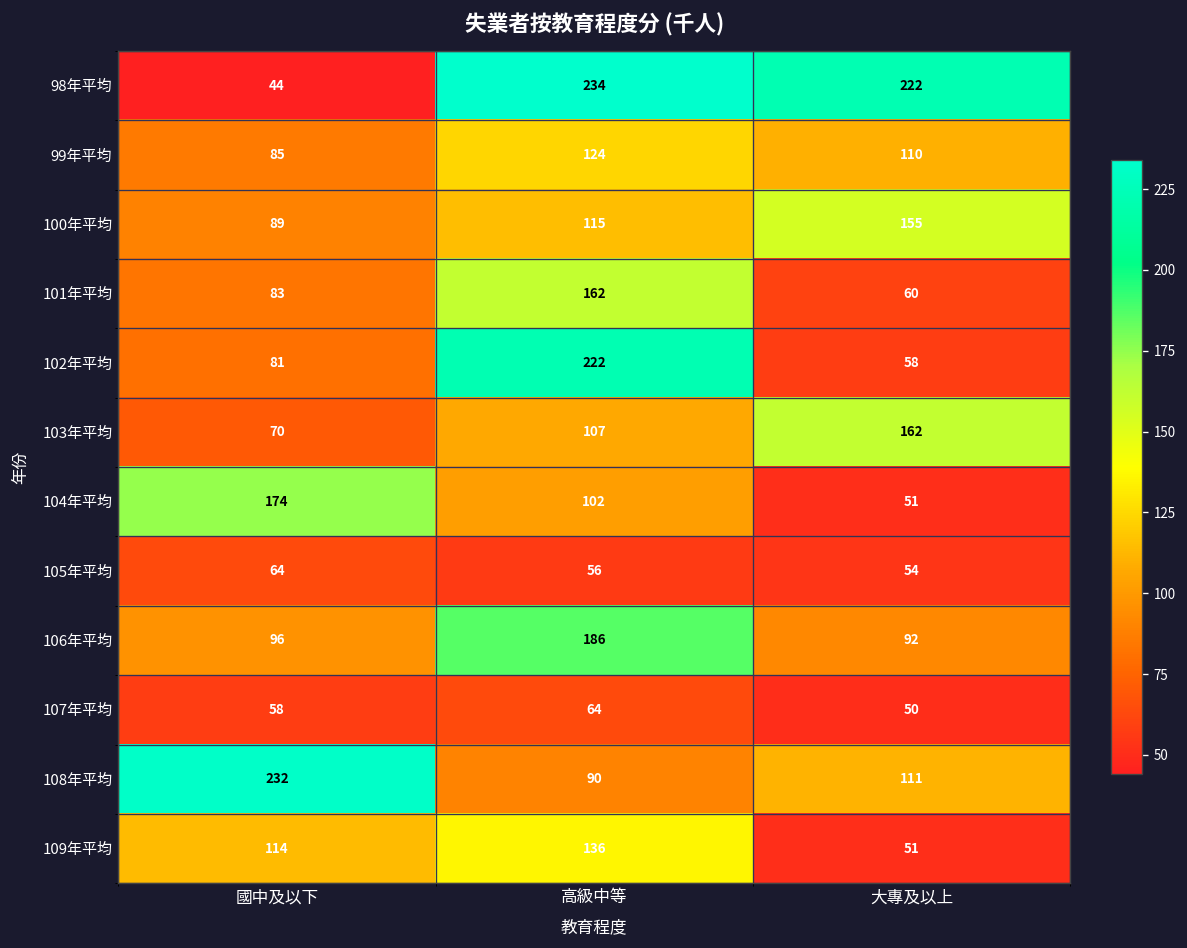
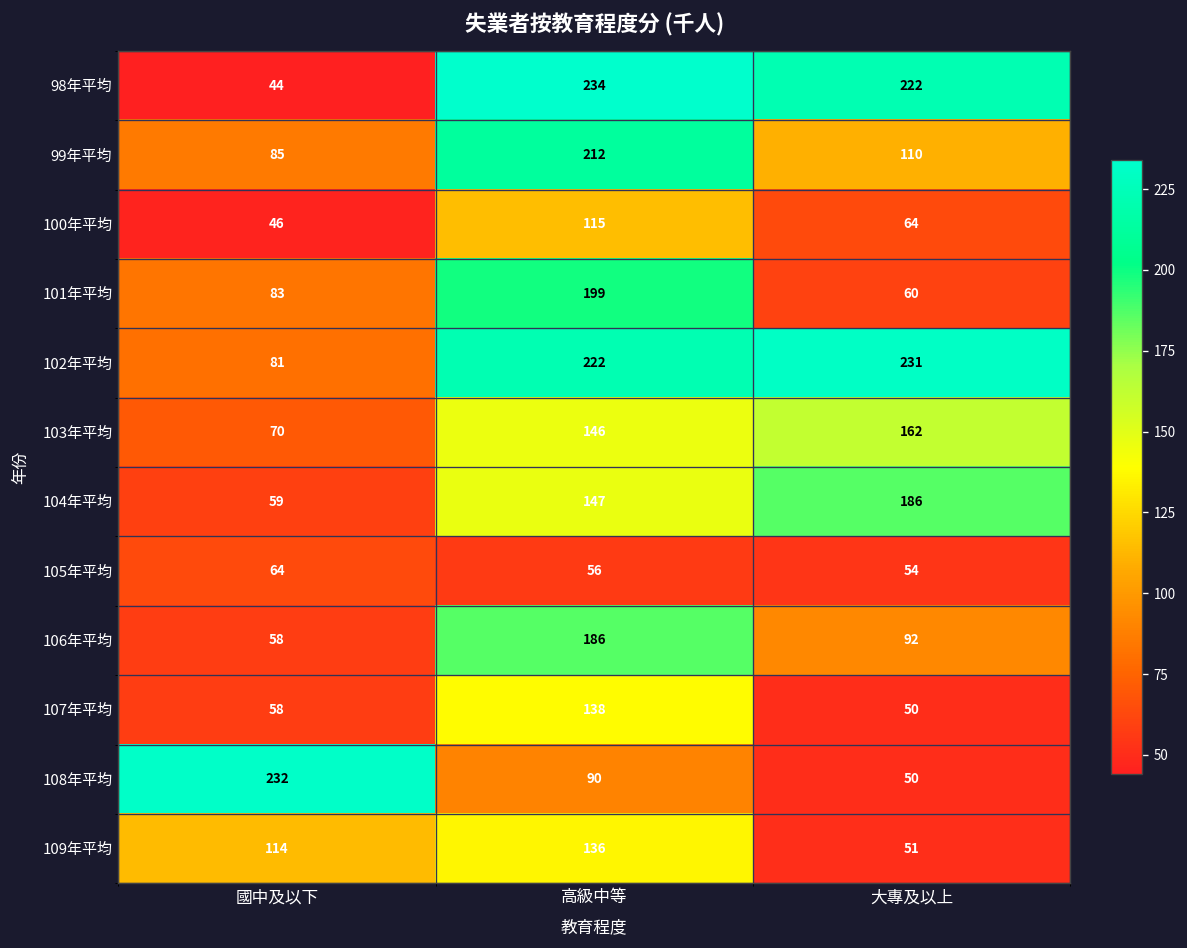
99年平均, 高級中等: 124 -> 212
100年平均, 國中及以下: 89 -> 46
100年平均, 大專及以上: 155 -> 64
101年平均, 高級中等: 162 -> 199
102年平均, 大專及以上: 58 -> 231
103年平均, 高級中等: 107 -> 146
104年平均, 國中及以下: 174 -> 59
104年平均, 高級中等: 102 -> 147
104年平均, 大專及以上: 51 -> 186
106年平均, 國中及以下: 96 -> 58
107年平均, 高級中等: 64 -> 138
108年平均, 大專及以上: 111 -> 50
